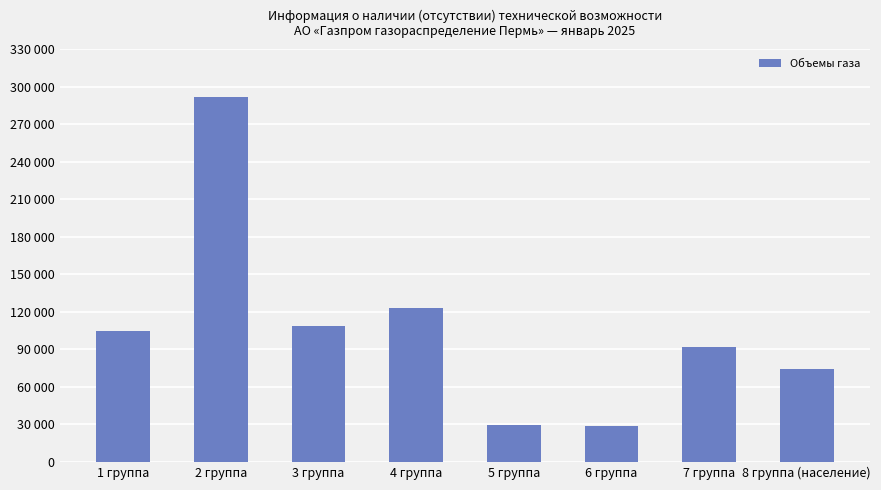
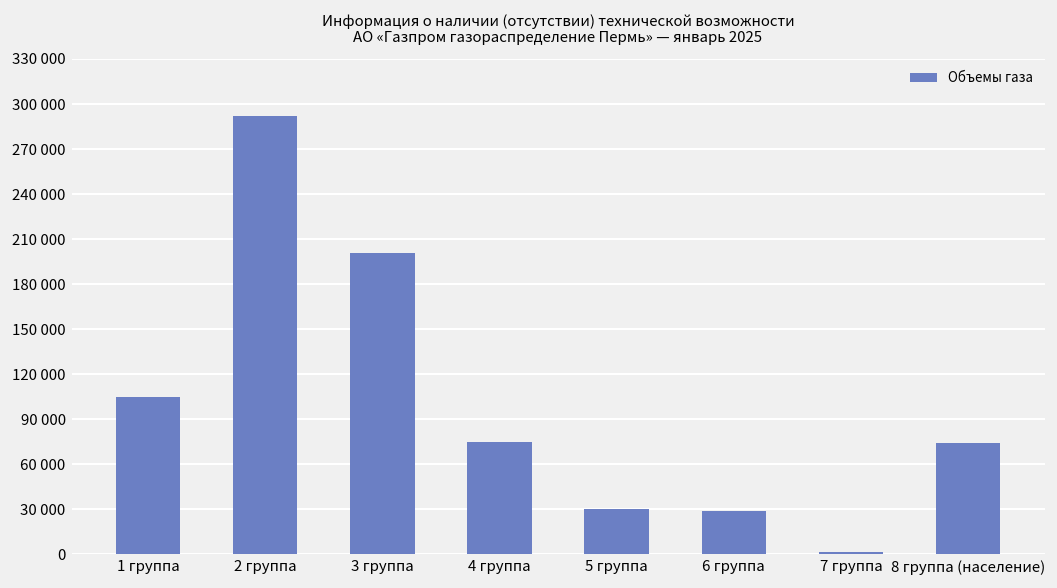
3 группа: 109000 -> 201000
4 группа: 123000 -> 75000
7 группа: 92000 -> 2000
